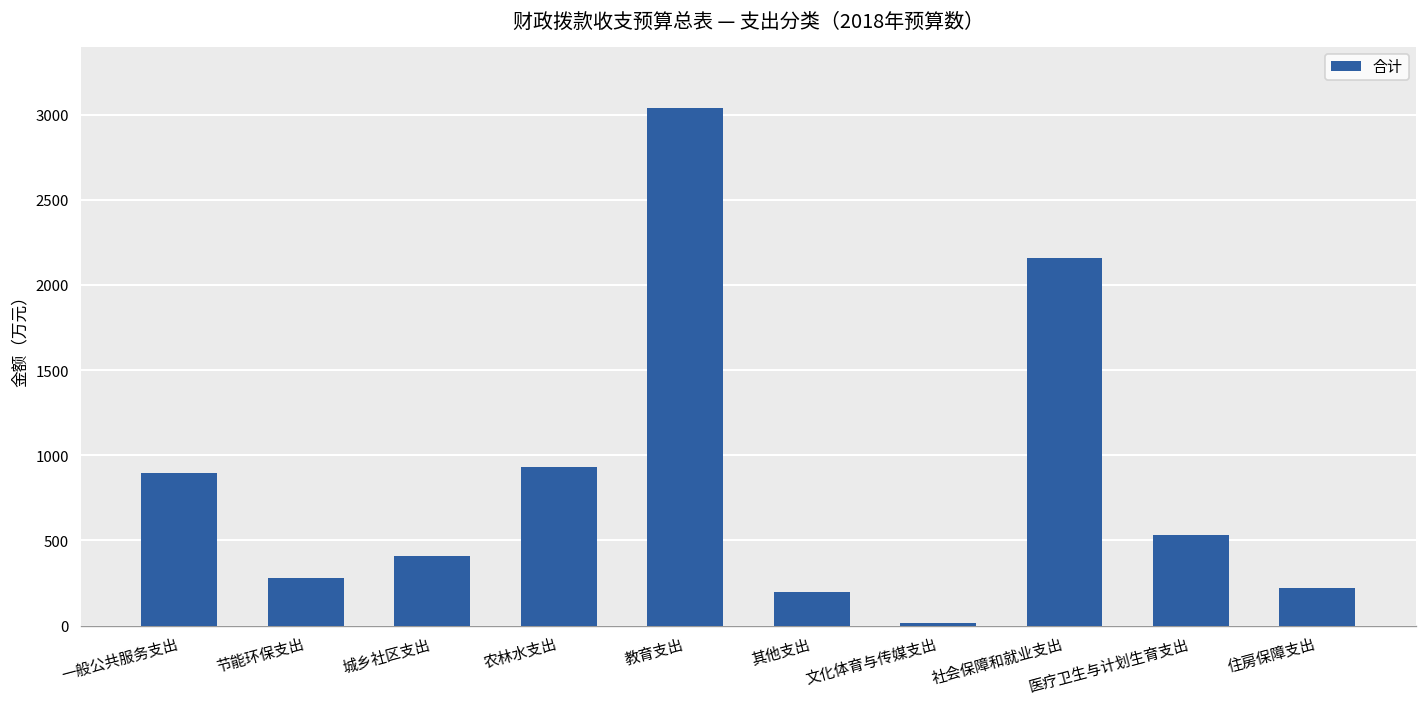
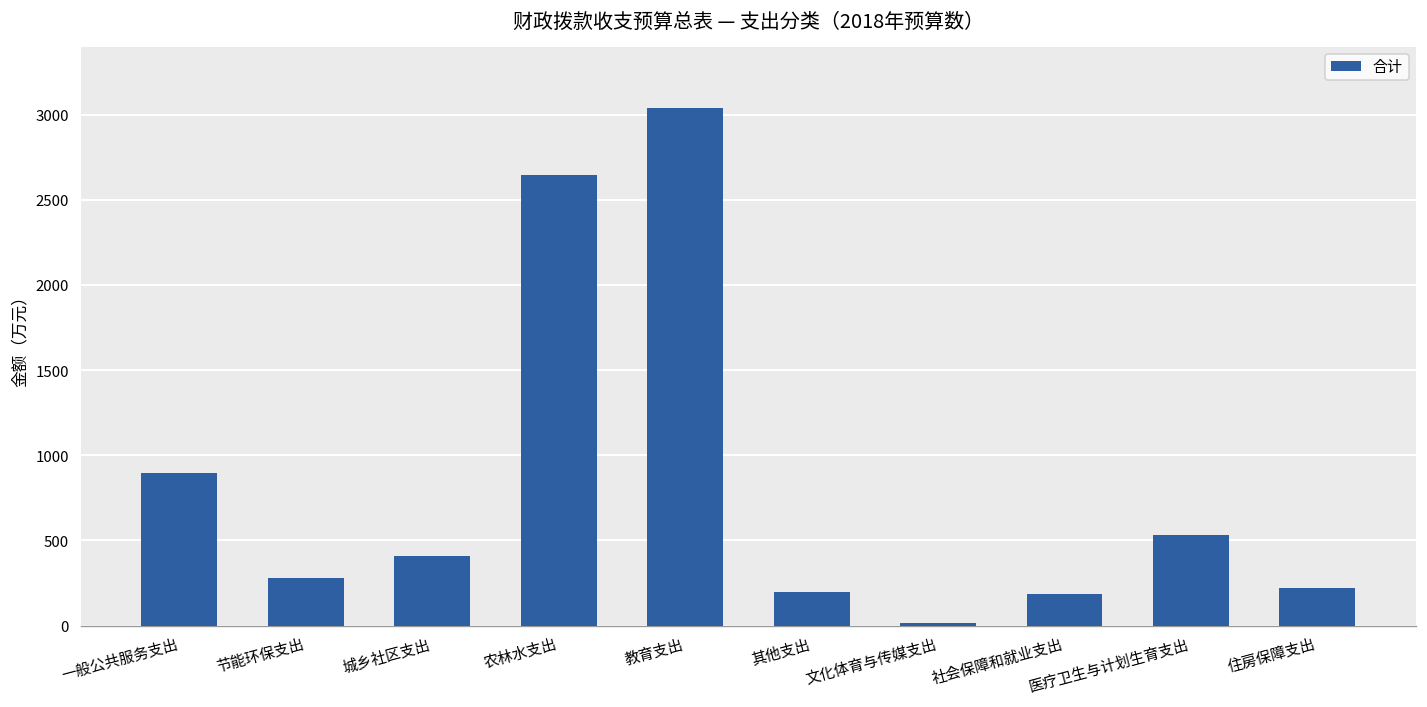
农林水支出: 930 -> 2650
社会保障和就业支出: 2160 -> 190
